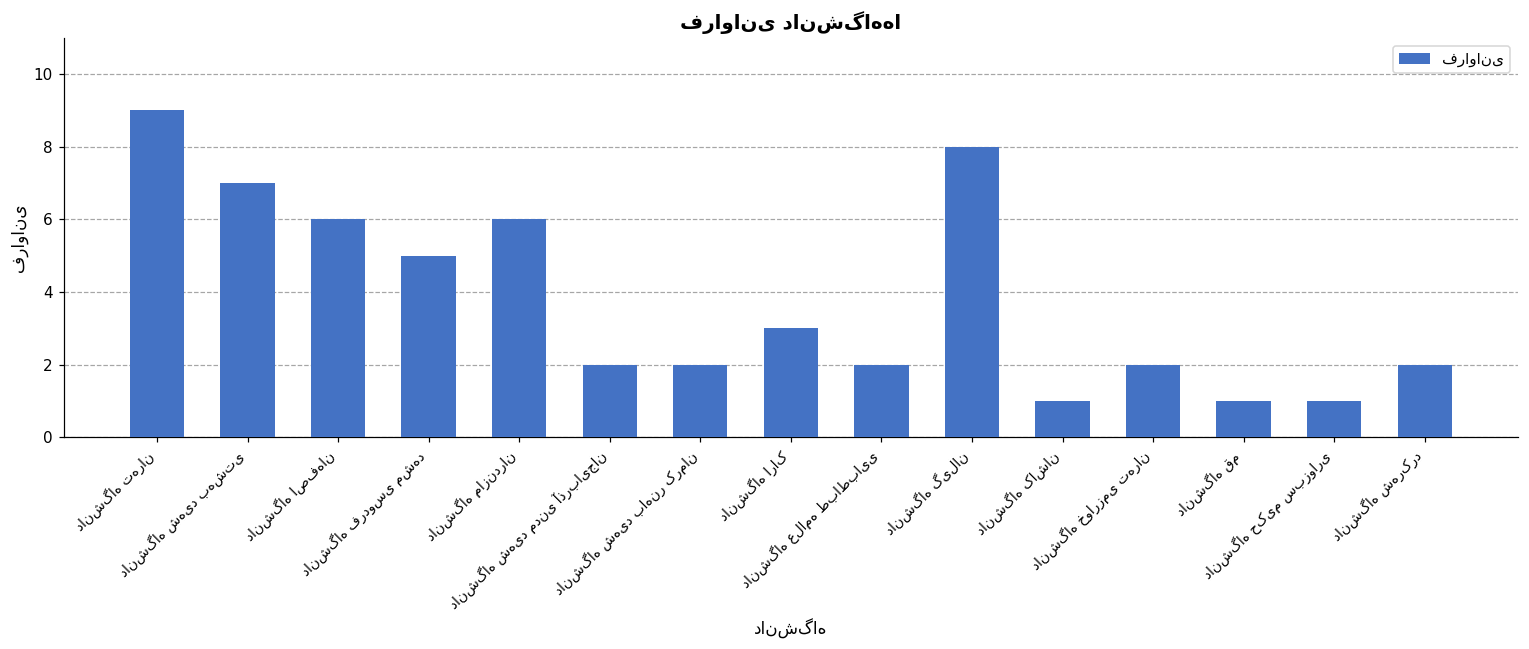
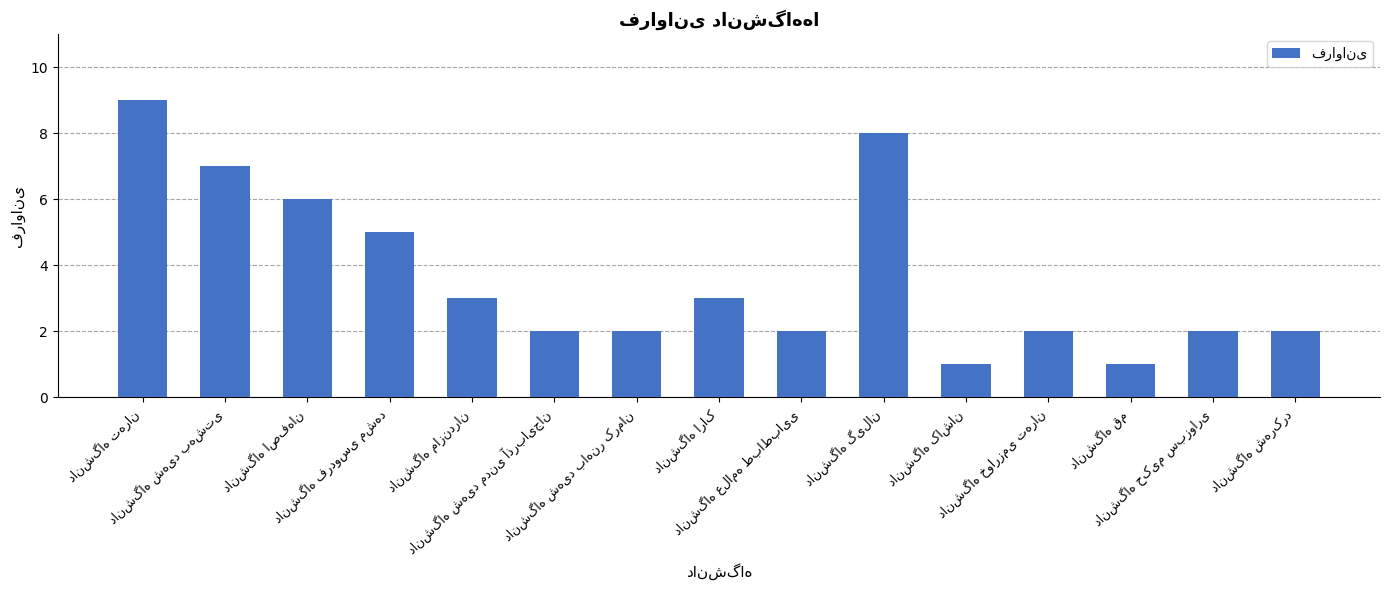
دانشگاه مازندران: 6 -> 3
دانشگاه حکیم سبزواری: 1 -> 2
